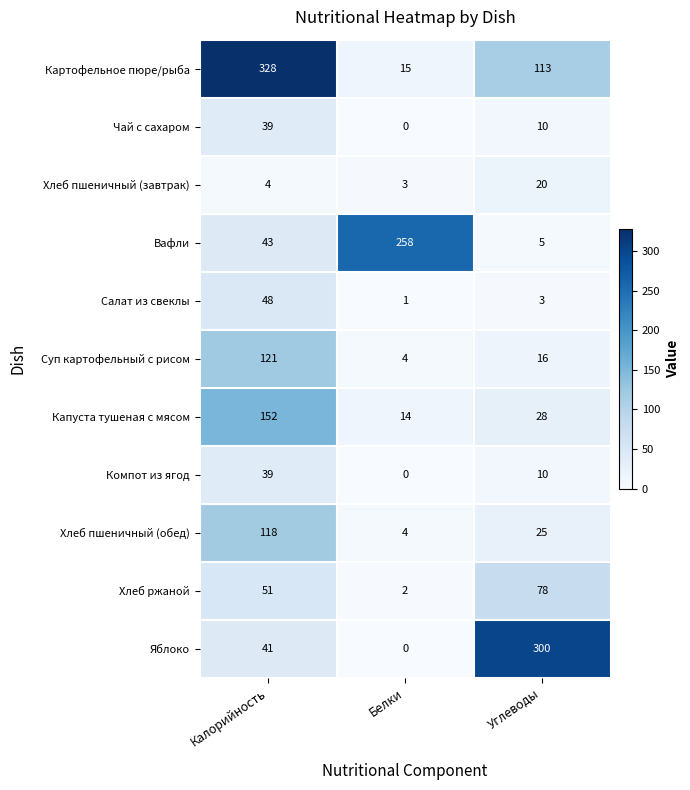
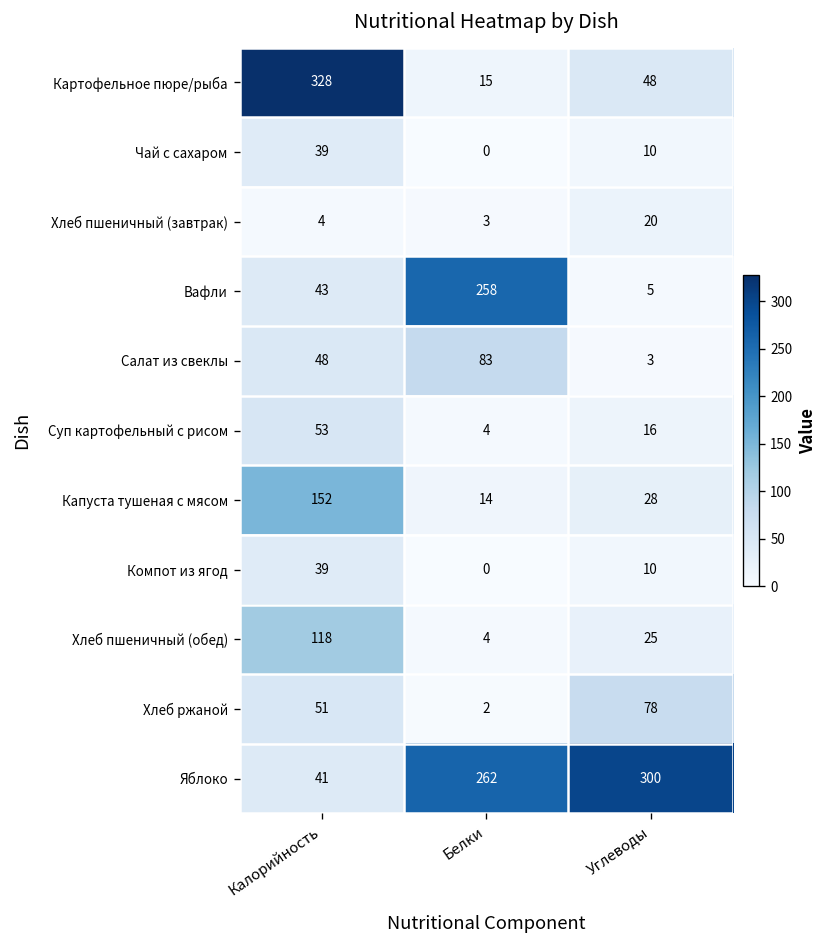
Картофельное пюре/рыба, Углеводы: 113 -> 48
Салат из свеклы, Белки: 1 -> 83
Суп картофельный с рисом, Калорийность: 121 -> 53
Яблоко, Белки: 0 -> 262
